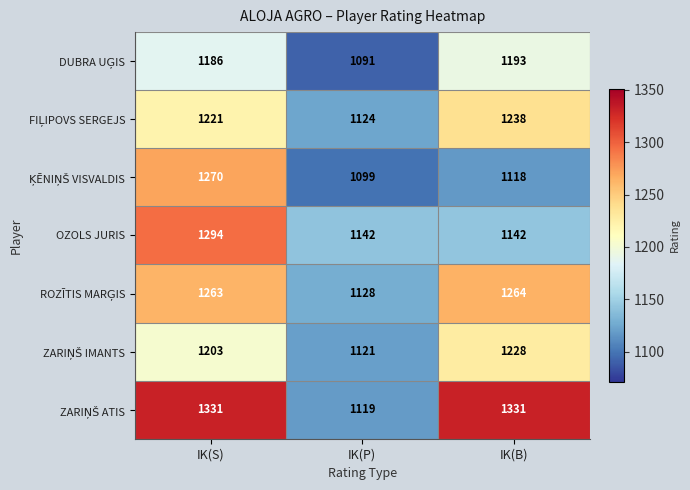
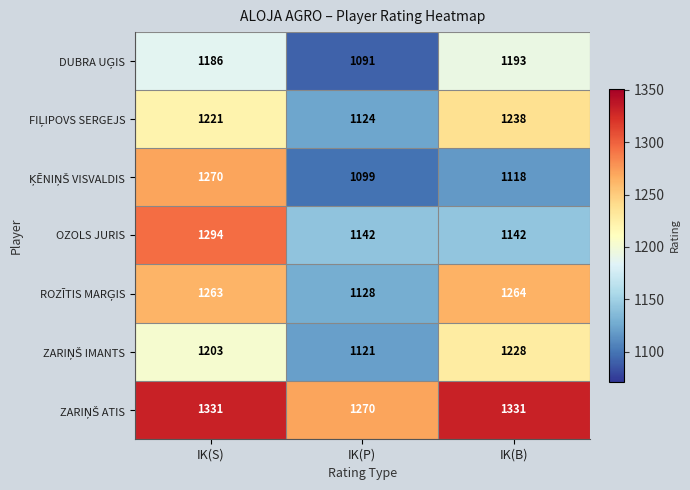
ZARIŅŠ ATIS, IK(P): 1119 -> 1270
